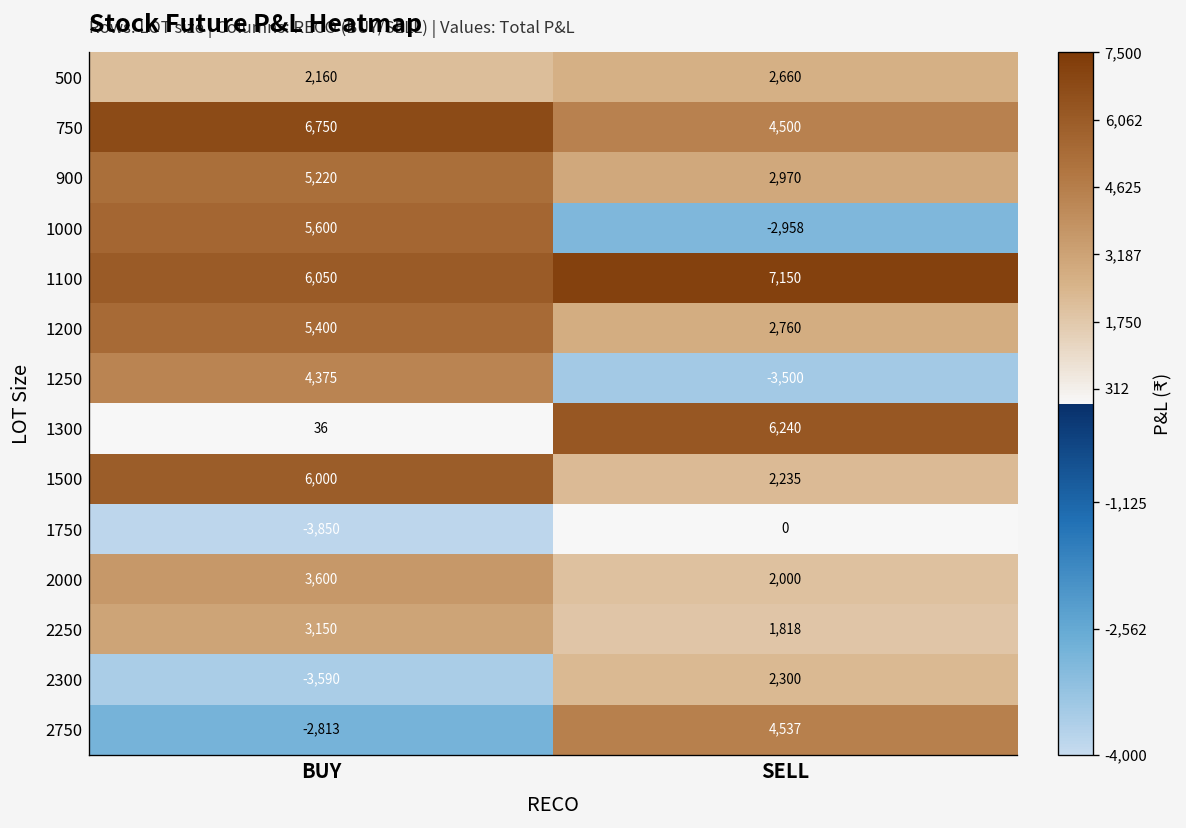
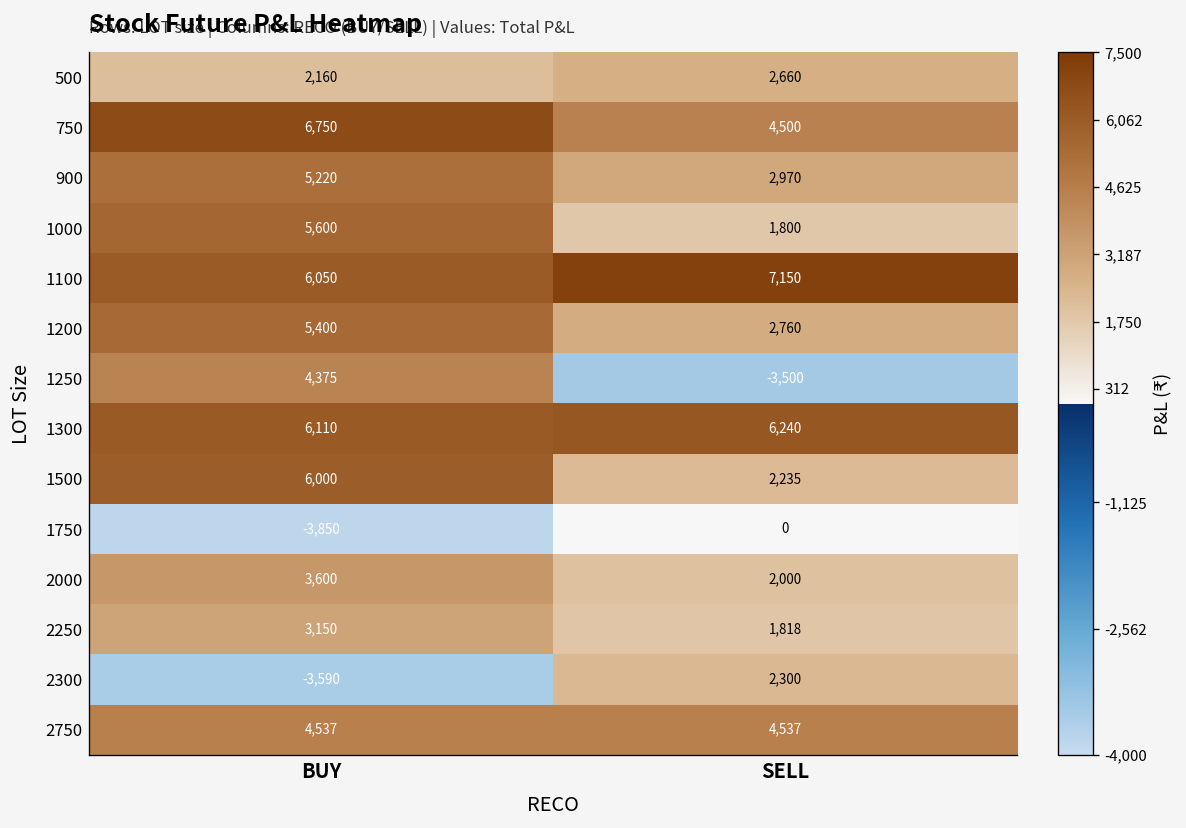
1000, SELL: -2,958 -> 1,800
1300, BUY: 36 -> 6,110
2750, BUY: -2,813 -> 4,537
